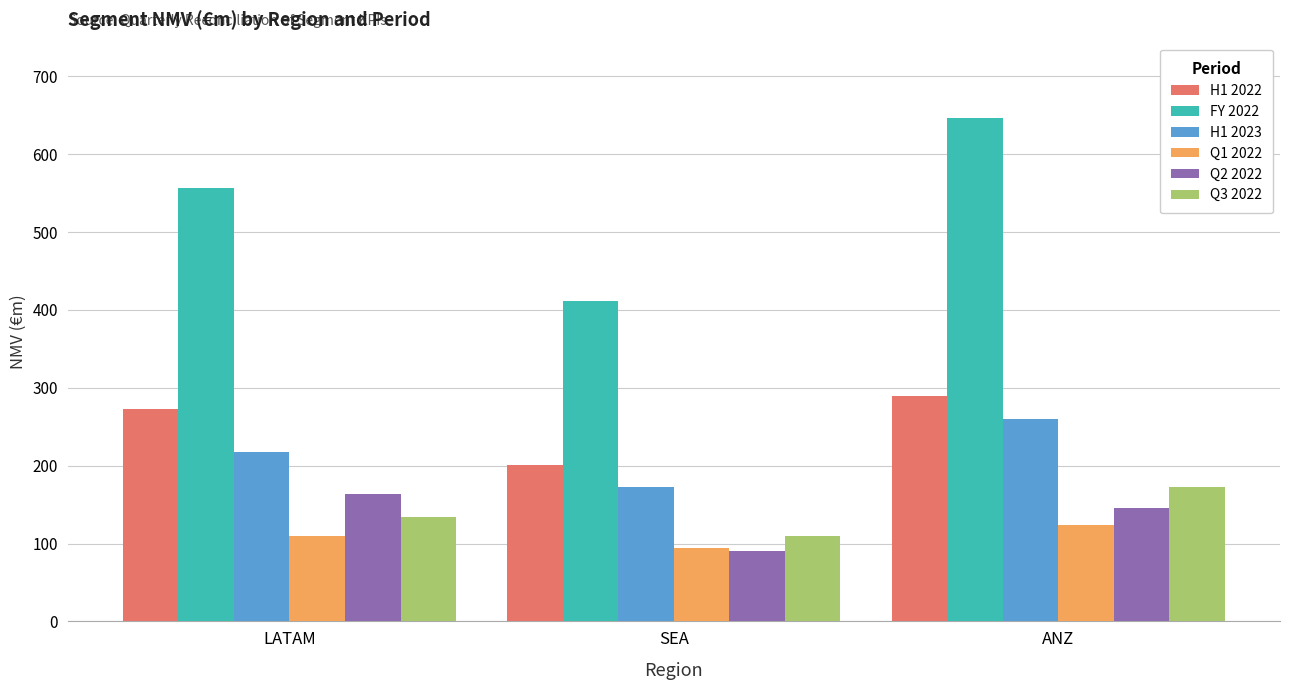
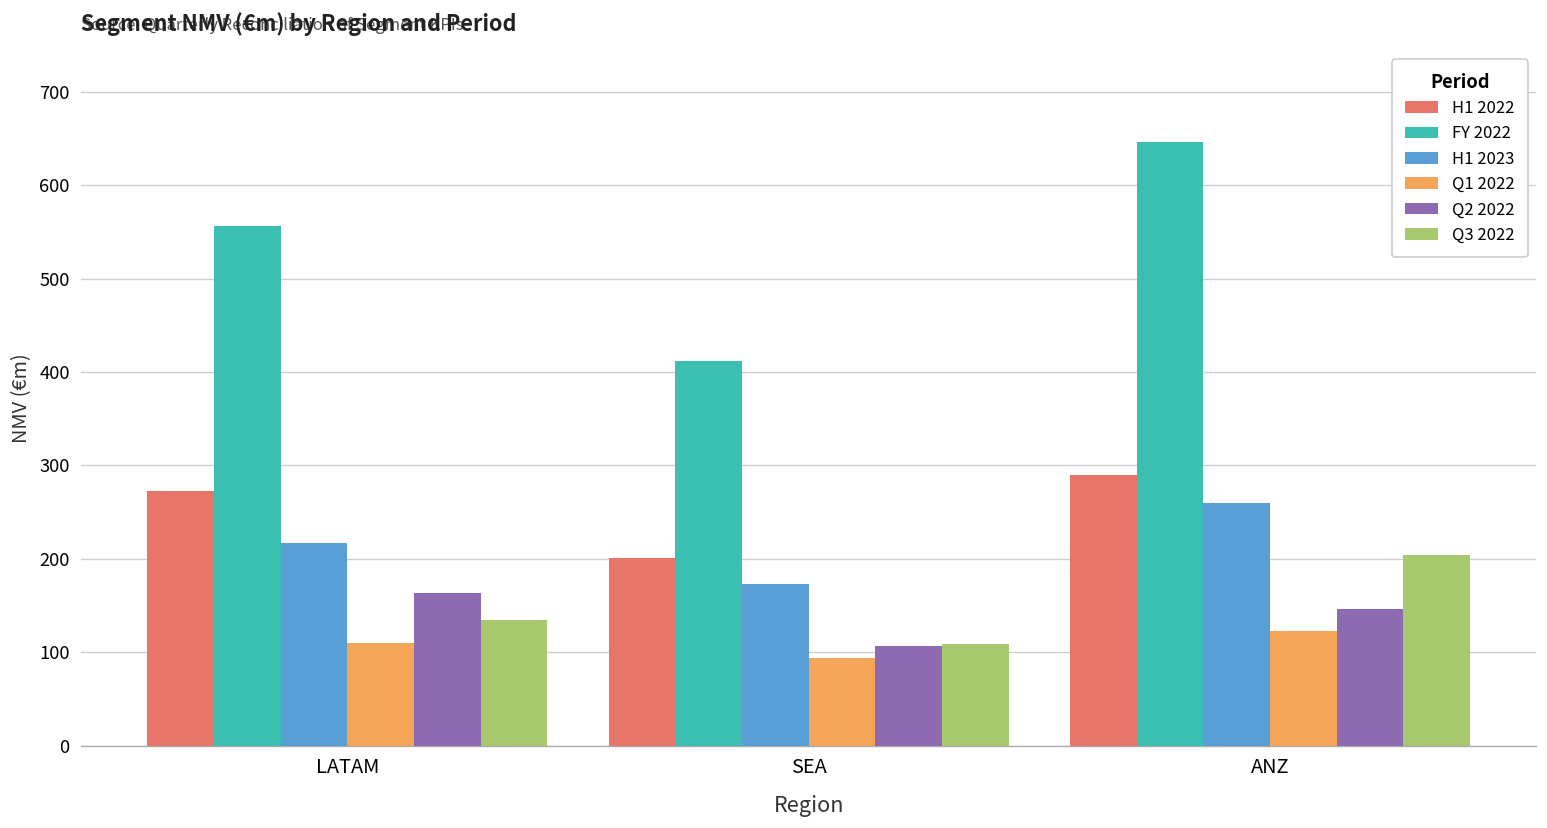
Q2 2022, SEA: 90 -> 110
Q3 2022, ANZ: 170 -> 200
